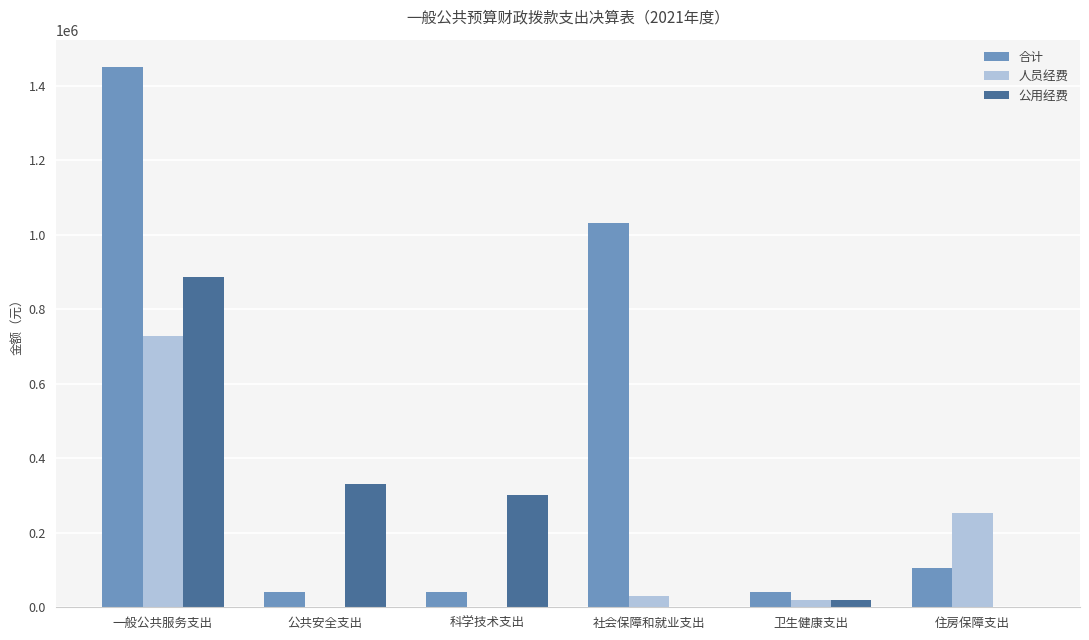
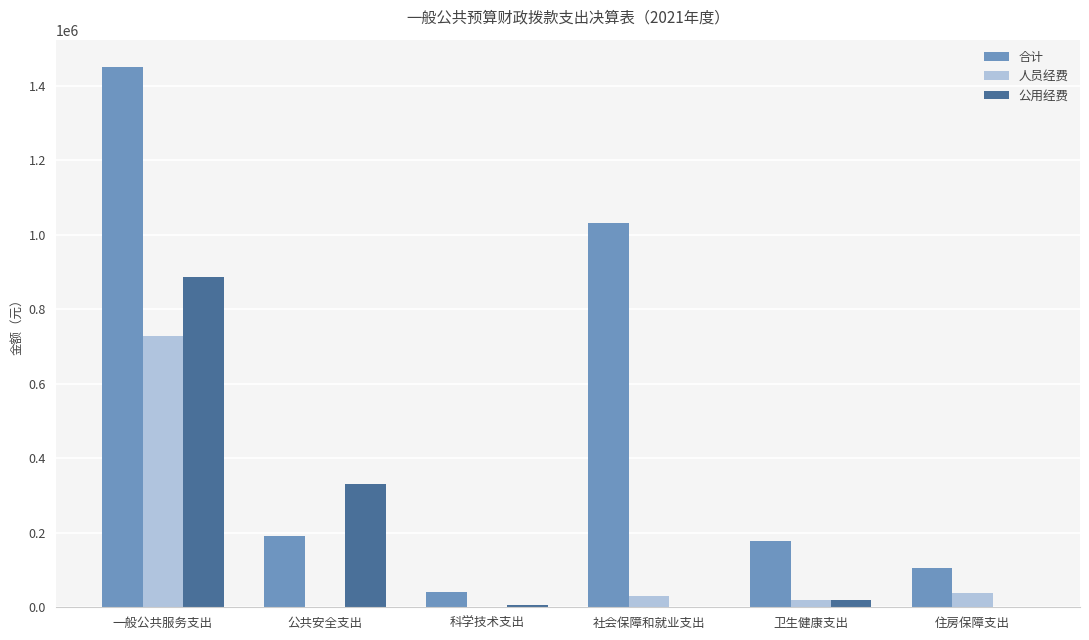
合计, 公共安全支出: 40000 -> 190000
公用经费, 科学技术支出: 300000 -> 0
合计, 卫生健康支出: 40000 -> 180000
人员经费, 住房保障支出: 250000 -> 40000
